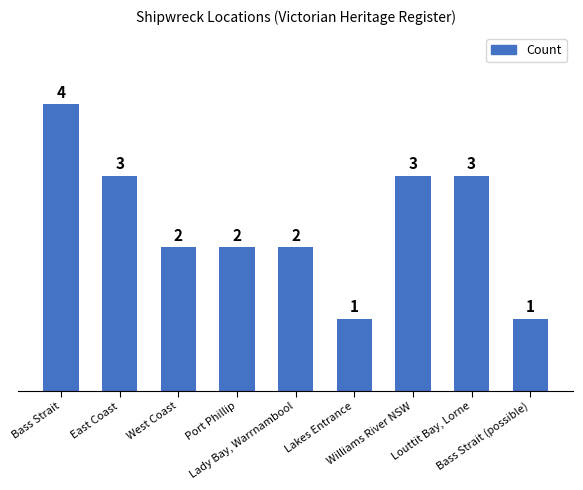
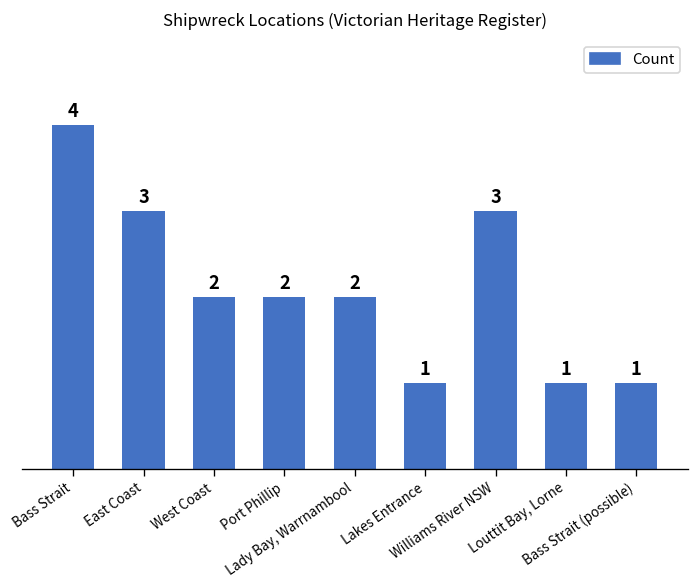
Louttit Bay, Lorne: 3 -> 1
